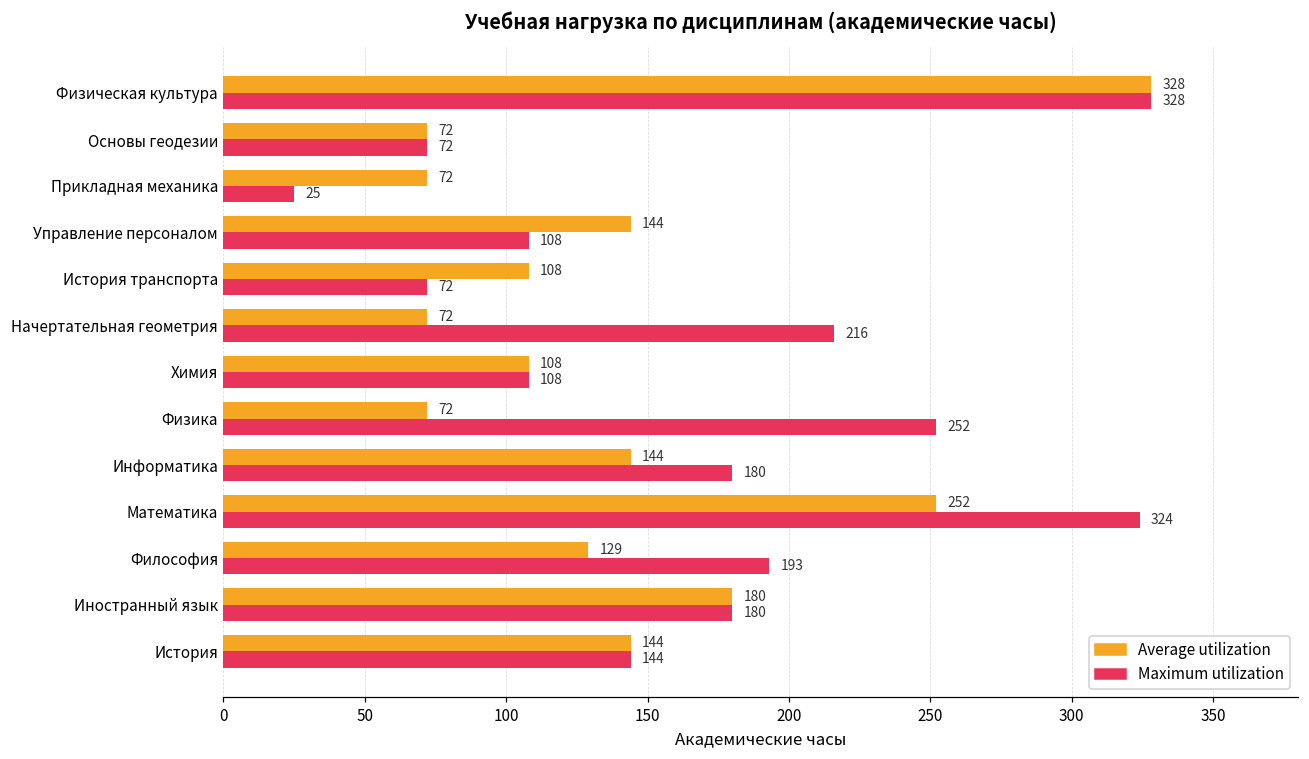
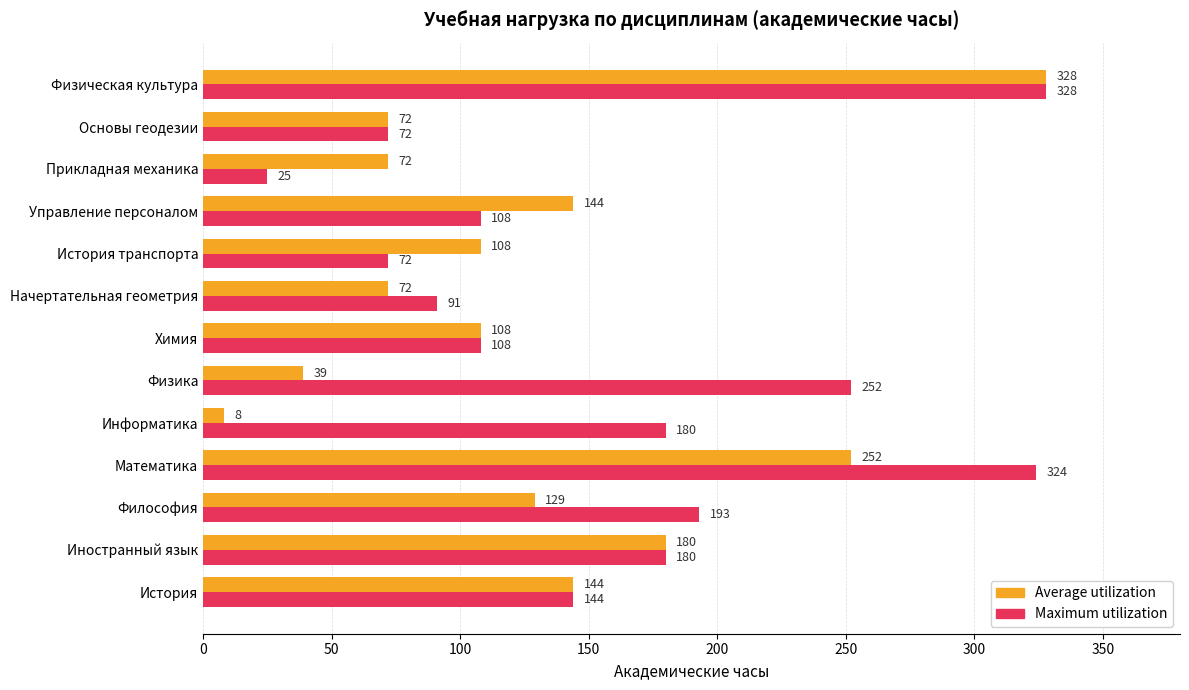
Maximum utilization, Начертательная геометрия: 216 -> 91
Average utilization, Физика: 72 -> 39
Average utilization, Информатика: 144 -> 8
